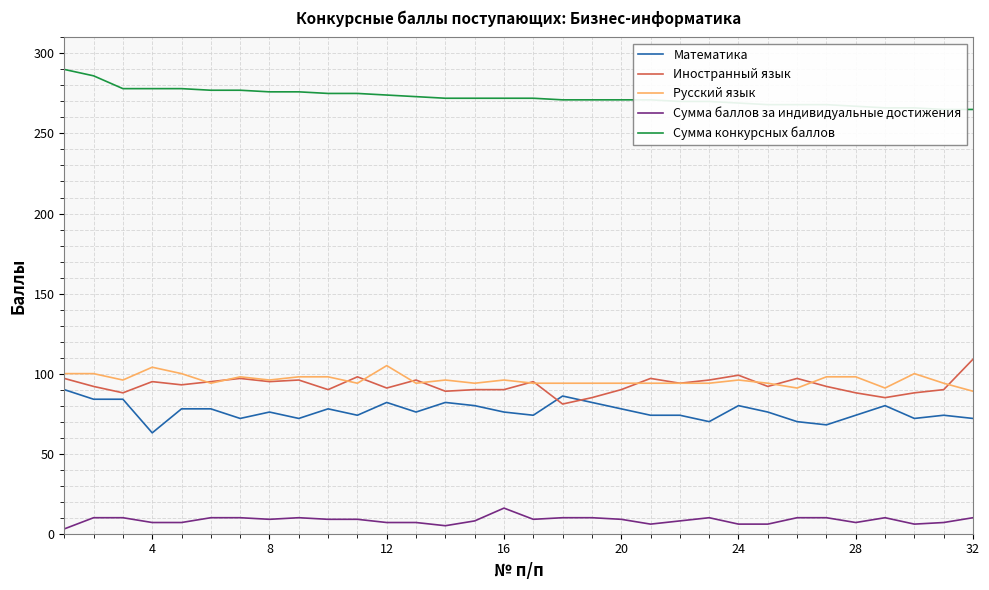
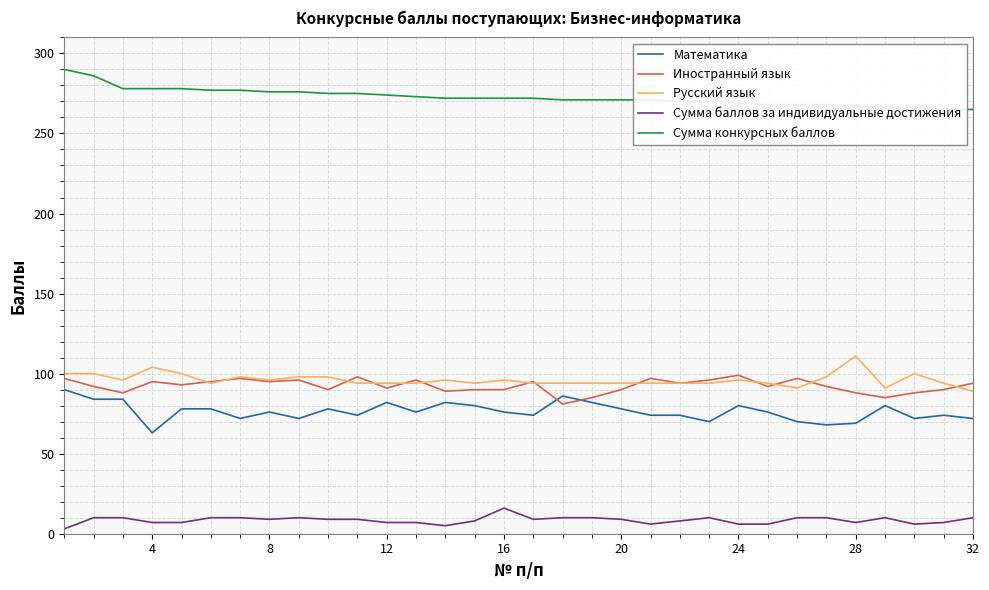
Русский язык, 12: 105 -> 94
Математика, 28: 74 -> 69
Русский язык, 28: 98 -> 111
Иностранный язык, 32: 109 -> 94
